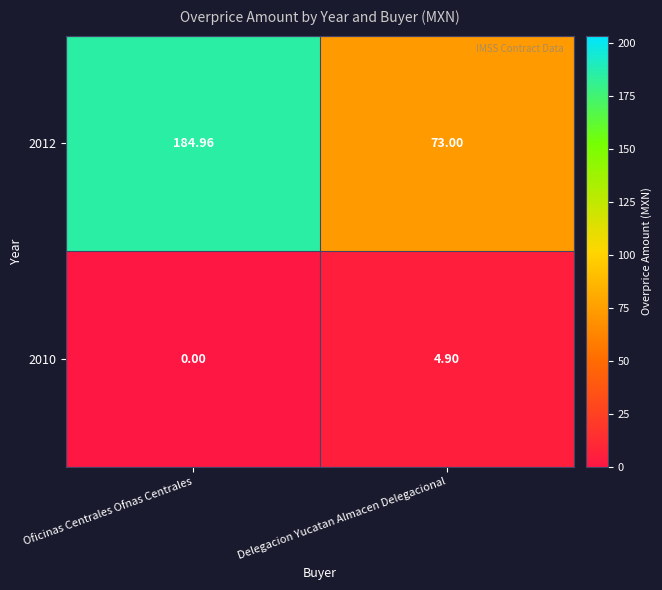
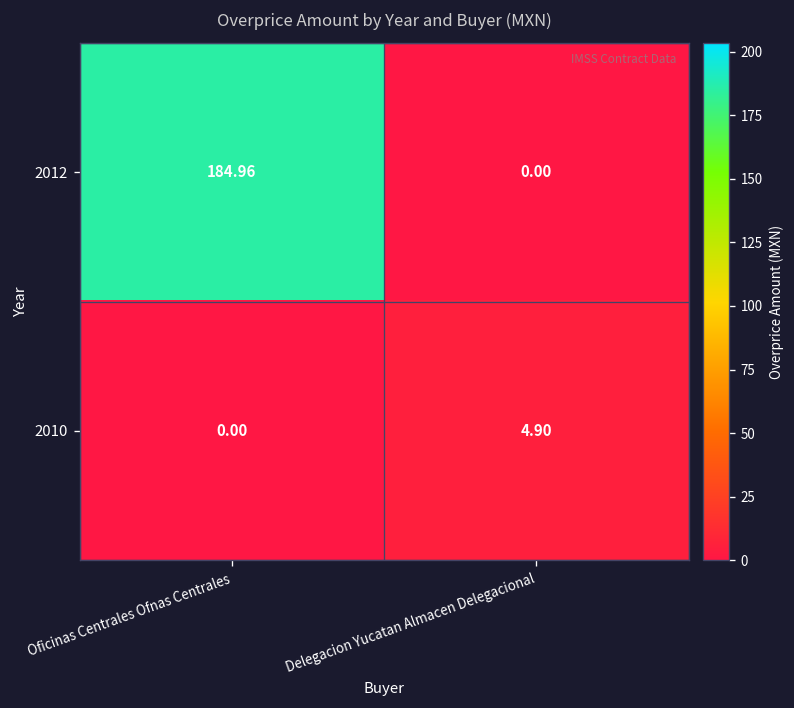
2012, Delegacion Yucatan Almacen Delegacional: 73.00 -> 0.00
